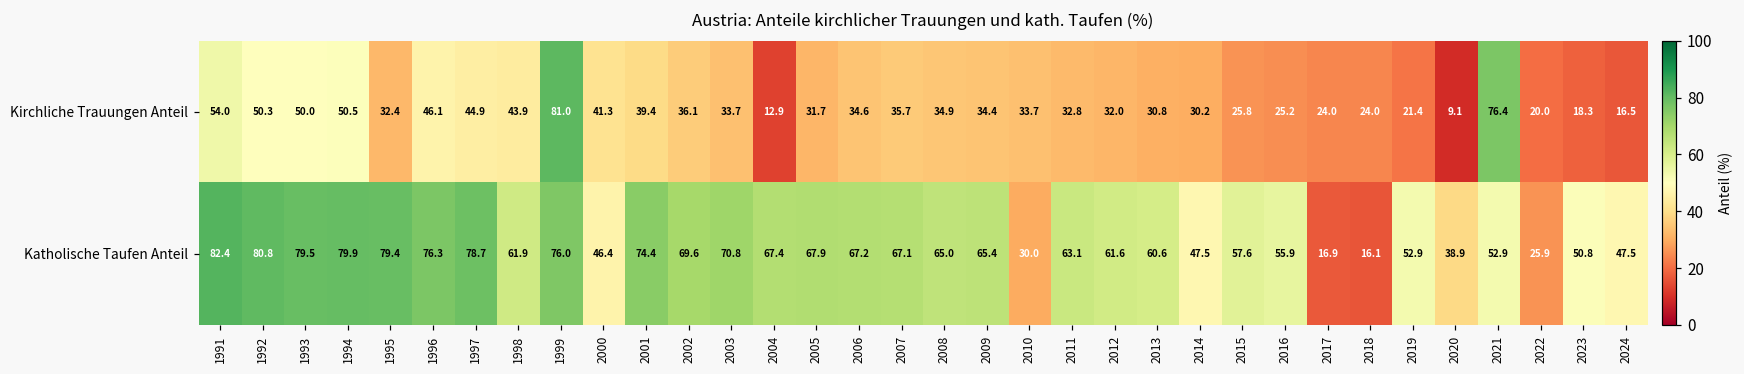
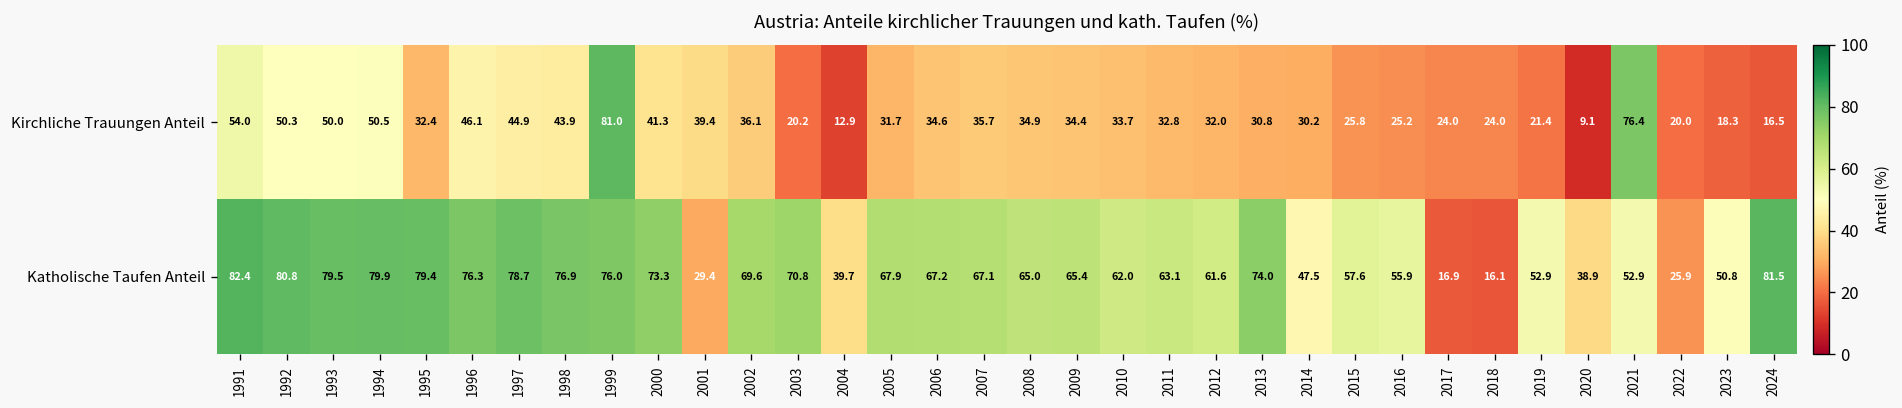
Kirchliche Trauungen Anteil, 2003: 33.7 -> 20.2
Katholische Taufen Anteil, 1998: 61.9 -> 76.9
Katholische Taufen Anteil, 2000: 46.4 -> 73.3
Katholische Taufen Anteil, 2001: 74.4 -> 29.4
Katholische Taufen Anteil, 2004: 67.4 -> 39.7
Katholische Taufen Anteil, 2010: 30.0 -> 62.0
Katholische Taufen Anteil, 2013: 60.6 -> 74.0
Katholische Taufen Anteil, 2024: 47.5 -> 81.5
